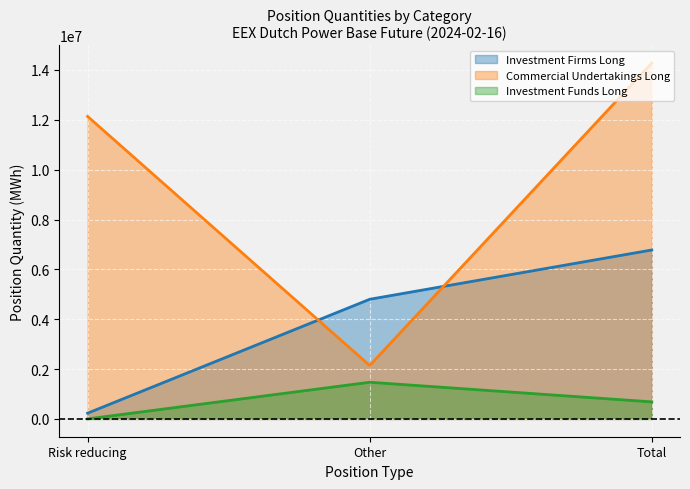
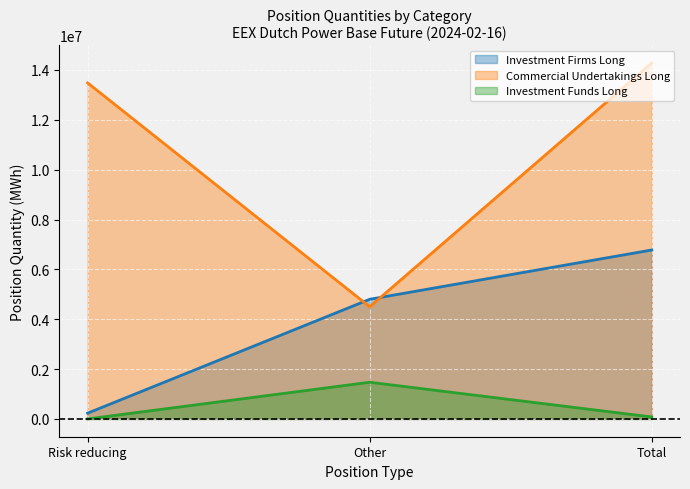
Commercial Undertakings Long, Risk reducing: 12100000 -> 13500000
Commercial Undertakings Long, Other: 2100000 -> 4500000
Investment Funds Long, Total: 700000 -> 100000
